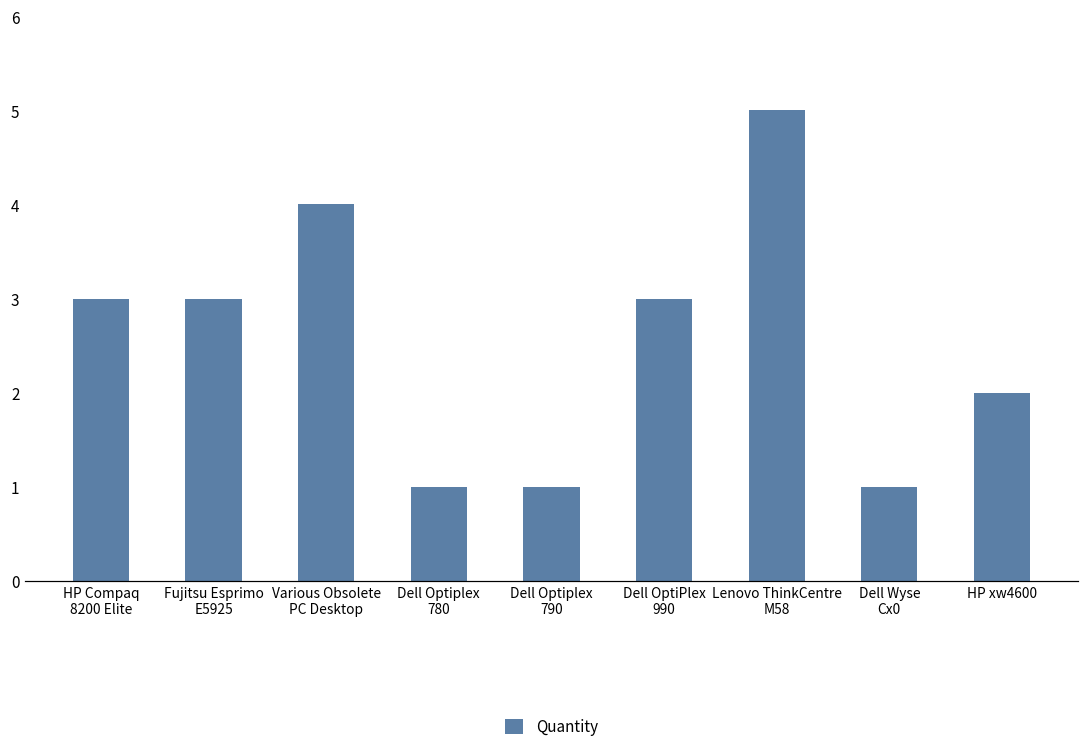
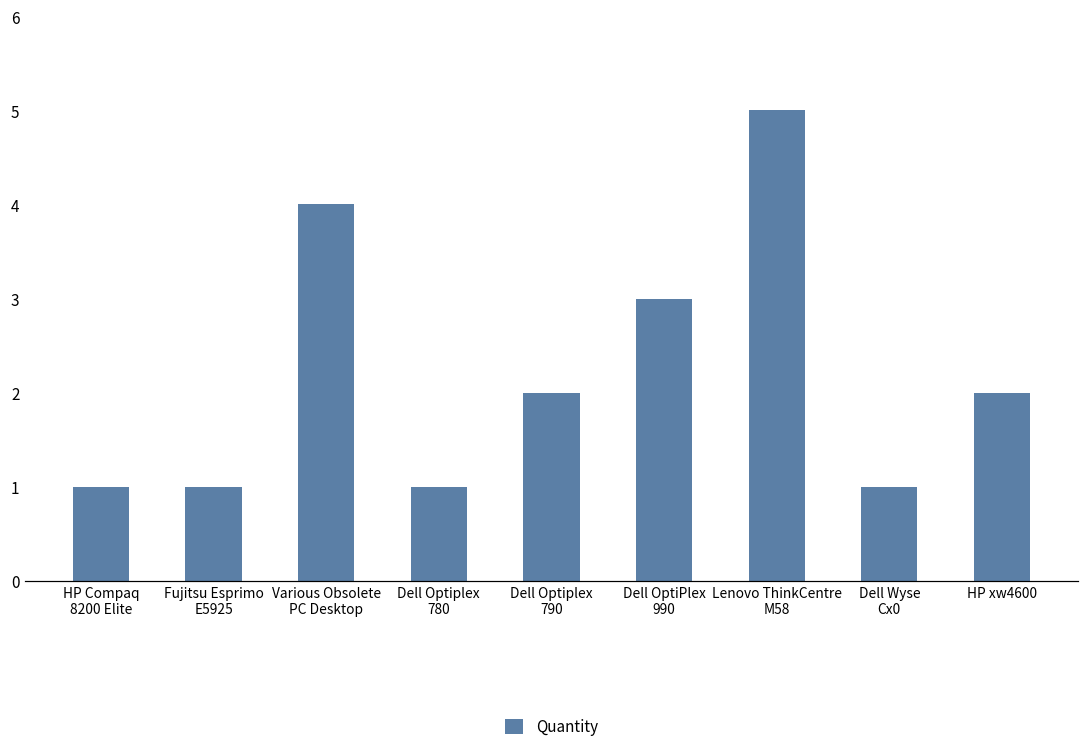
HP Compaq 8200 Elite: 3 -> 1
Fujitsu Esprimo E5925: 3 -> 1
Dell Optiplex 790: 1 -> 2
